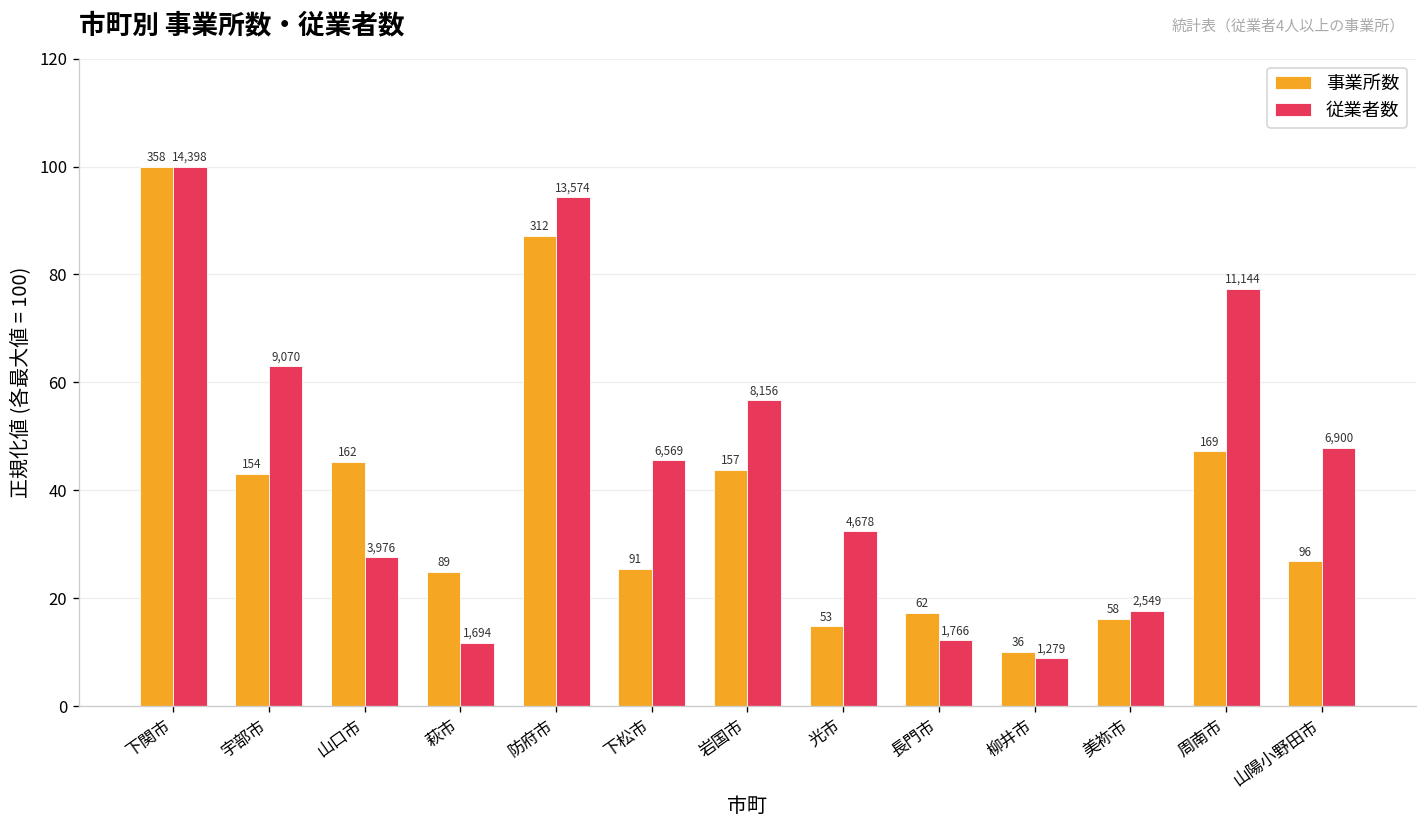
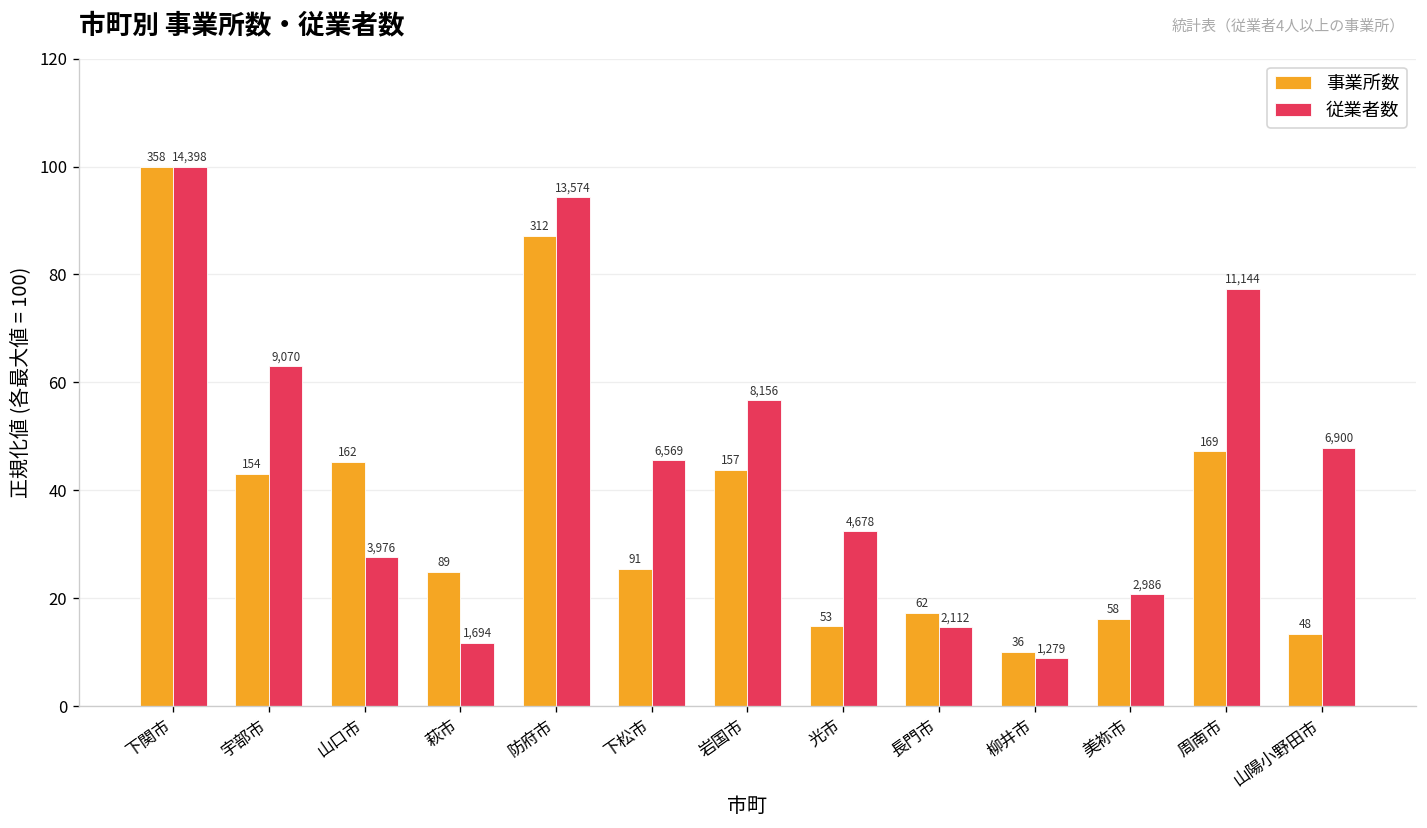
従業者数, 長門市: 1,766 -> 2,112
従業者数, 美祢市: 2,549 -> 2,986
事業所数, 山陽小野田市: 96 -> 48
